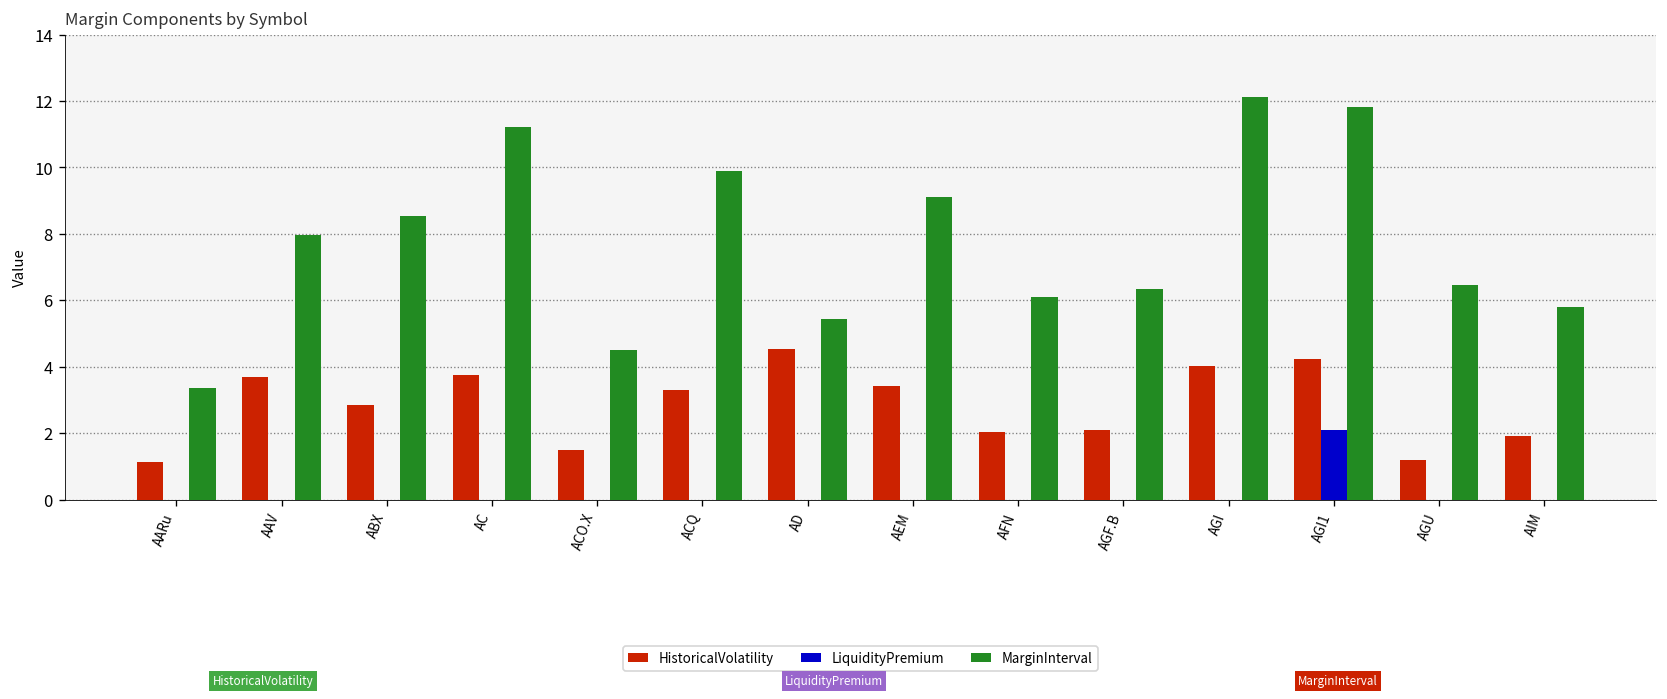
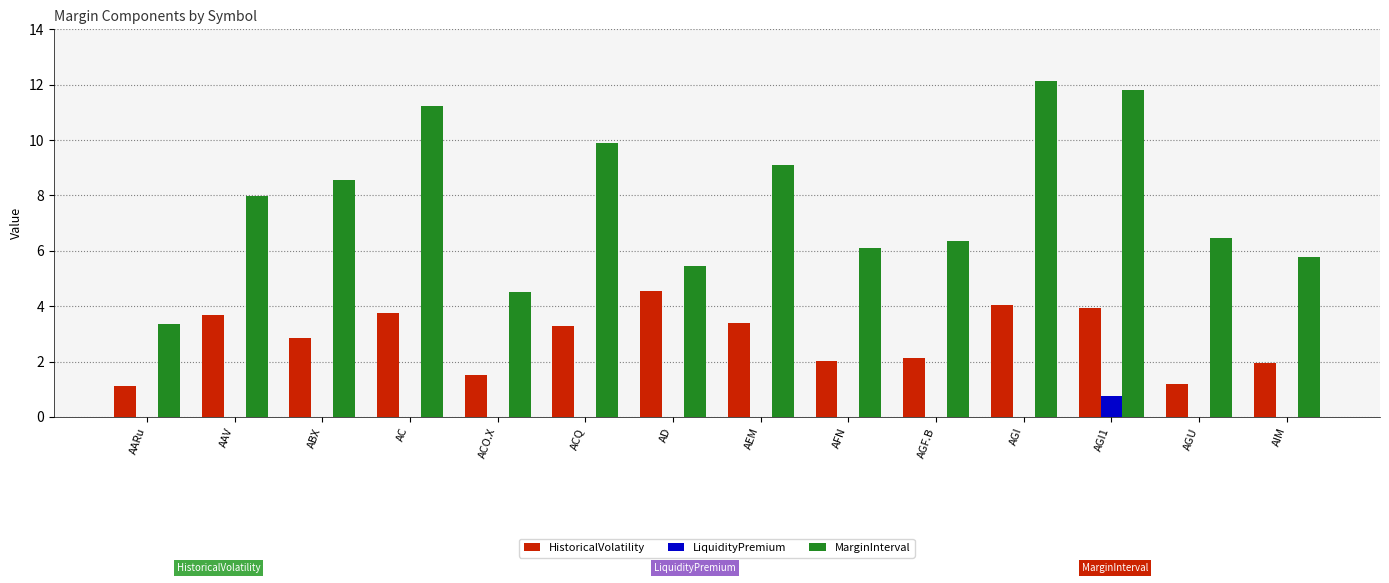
HistoricalVolatility, AGI1: 4.2 -> 3.9
LiquidityPremium, AGI1: 2.1 -> 0.7
